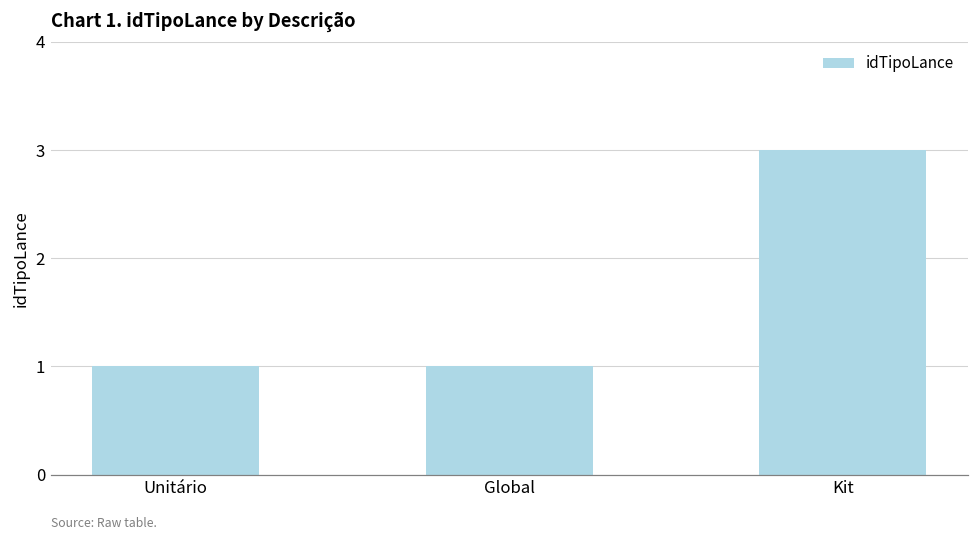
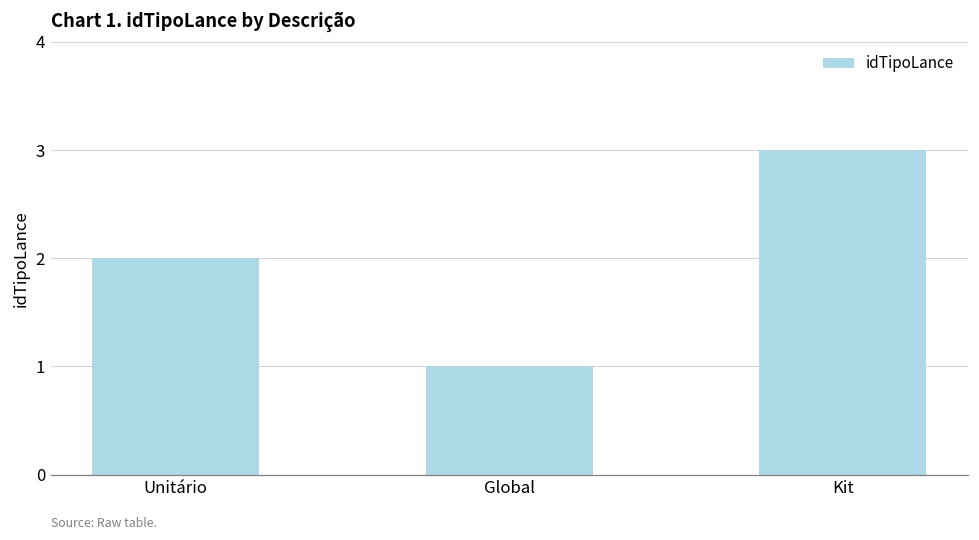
Unitário: 1 -> 2
